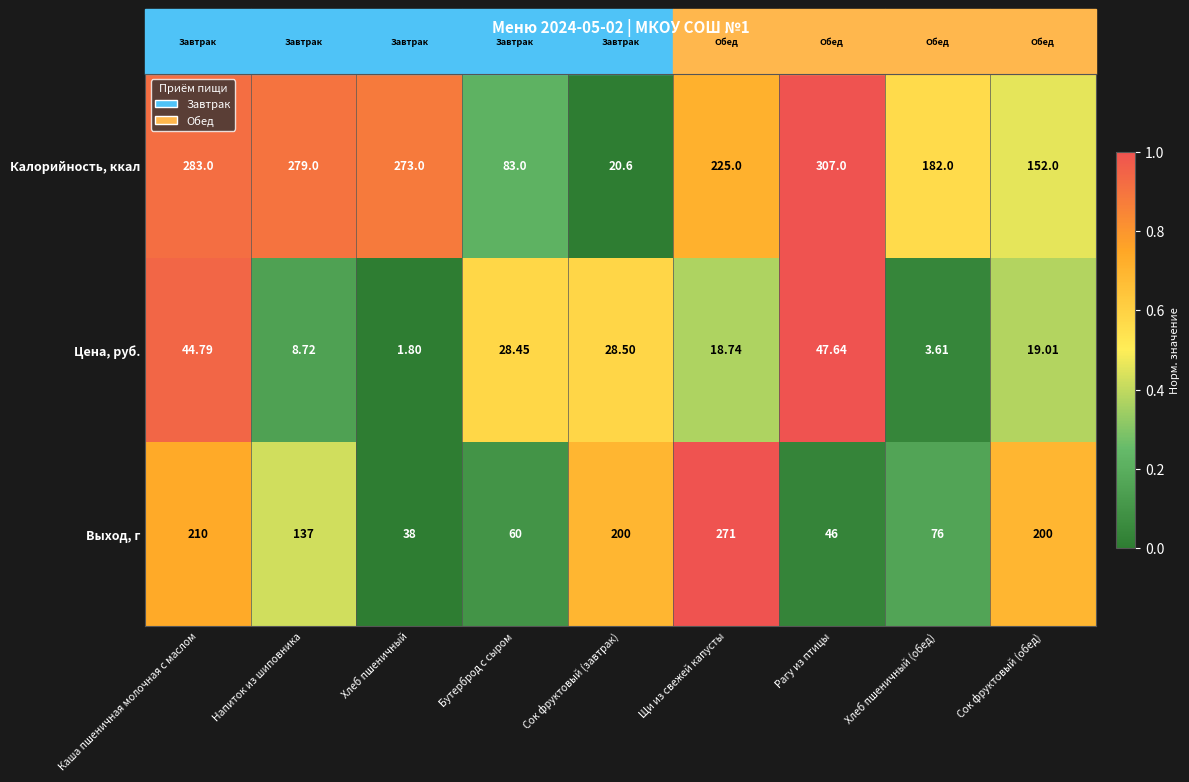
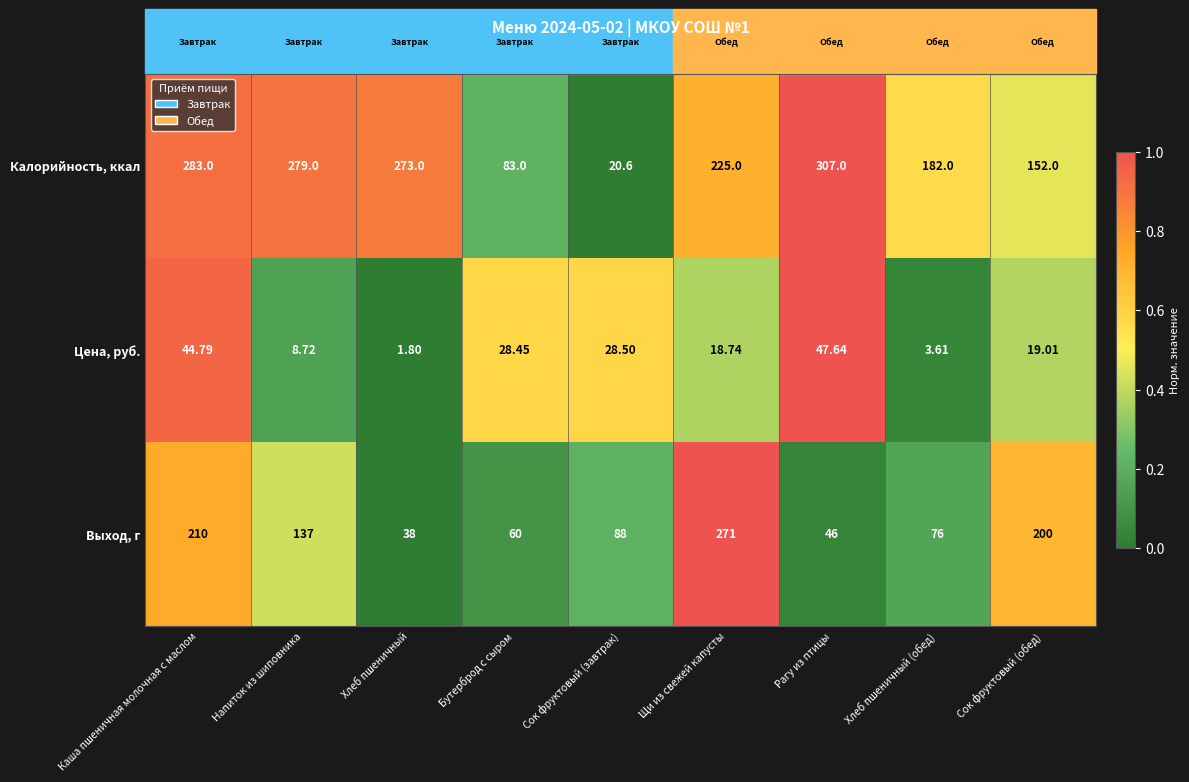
Выход, г, Сок фруктовый (завтрак): 200 -> 88
